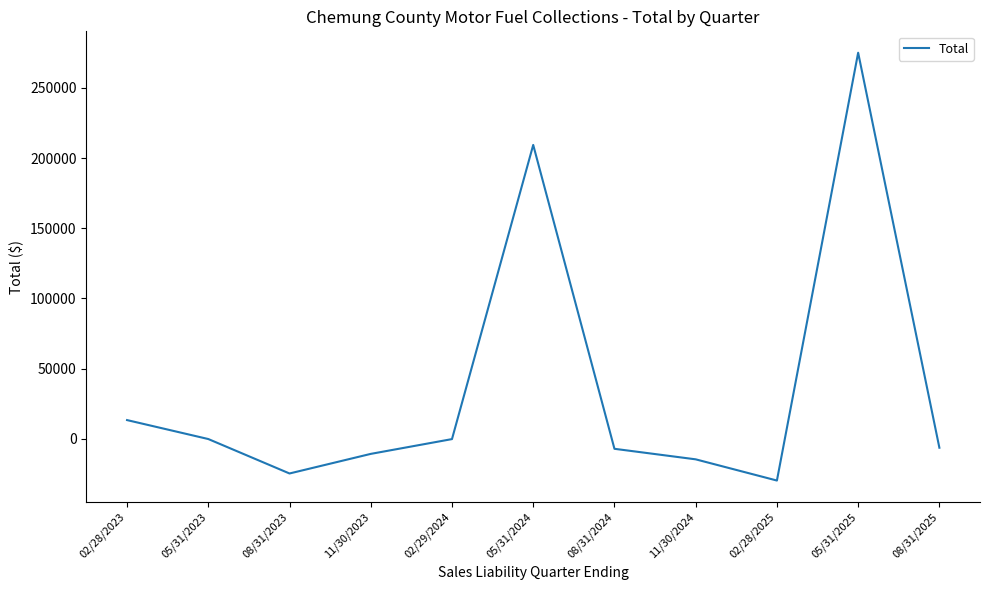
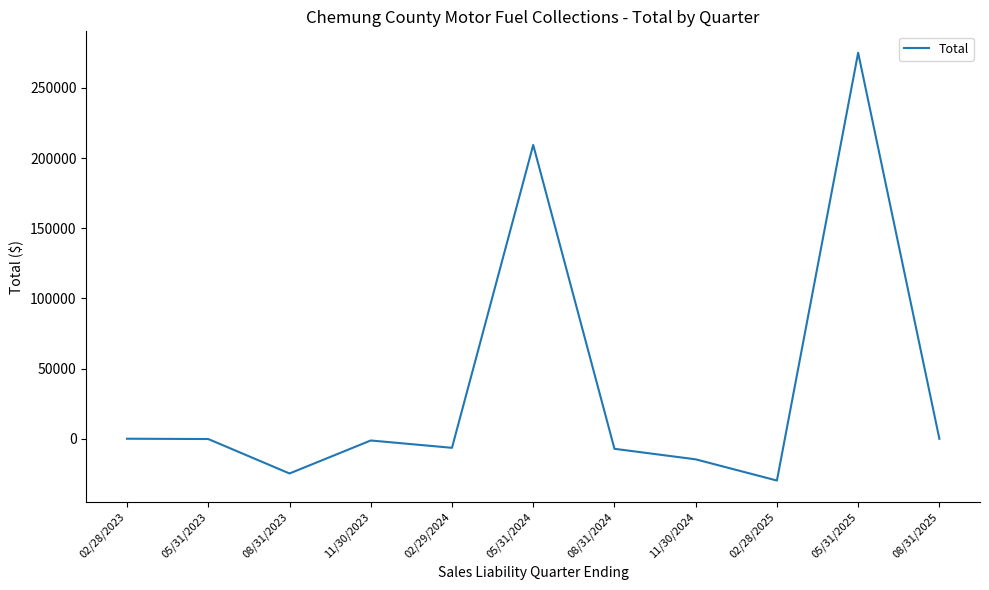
02/28/2023: 13000 -> 0
11/30/2023: -11000 -> -1000
02/29/2024: 0 -> -6000
08/31/2025: -6000 -> 0
